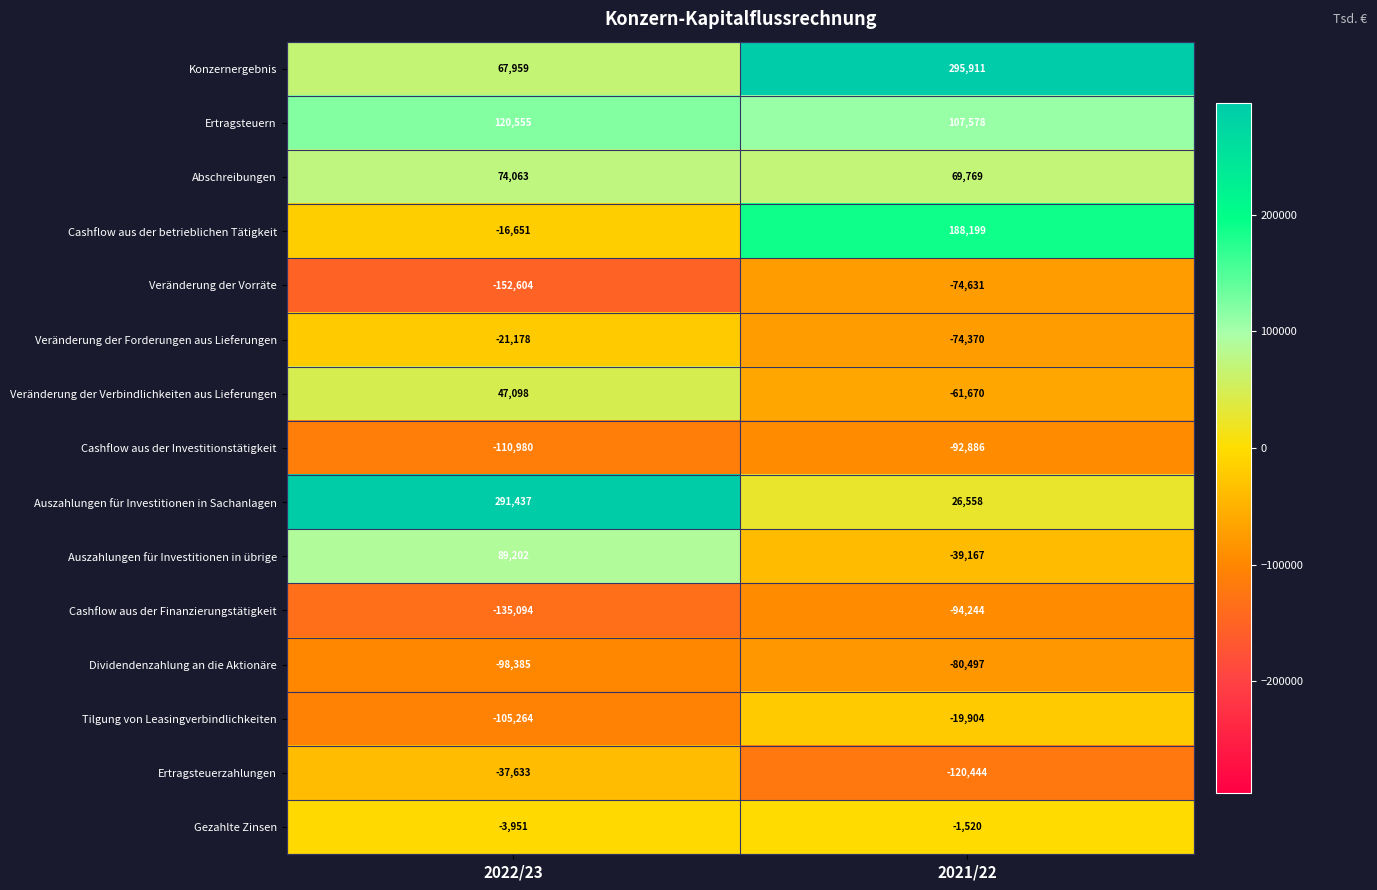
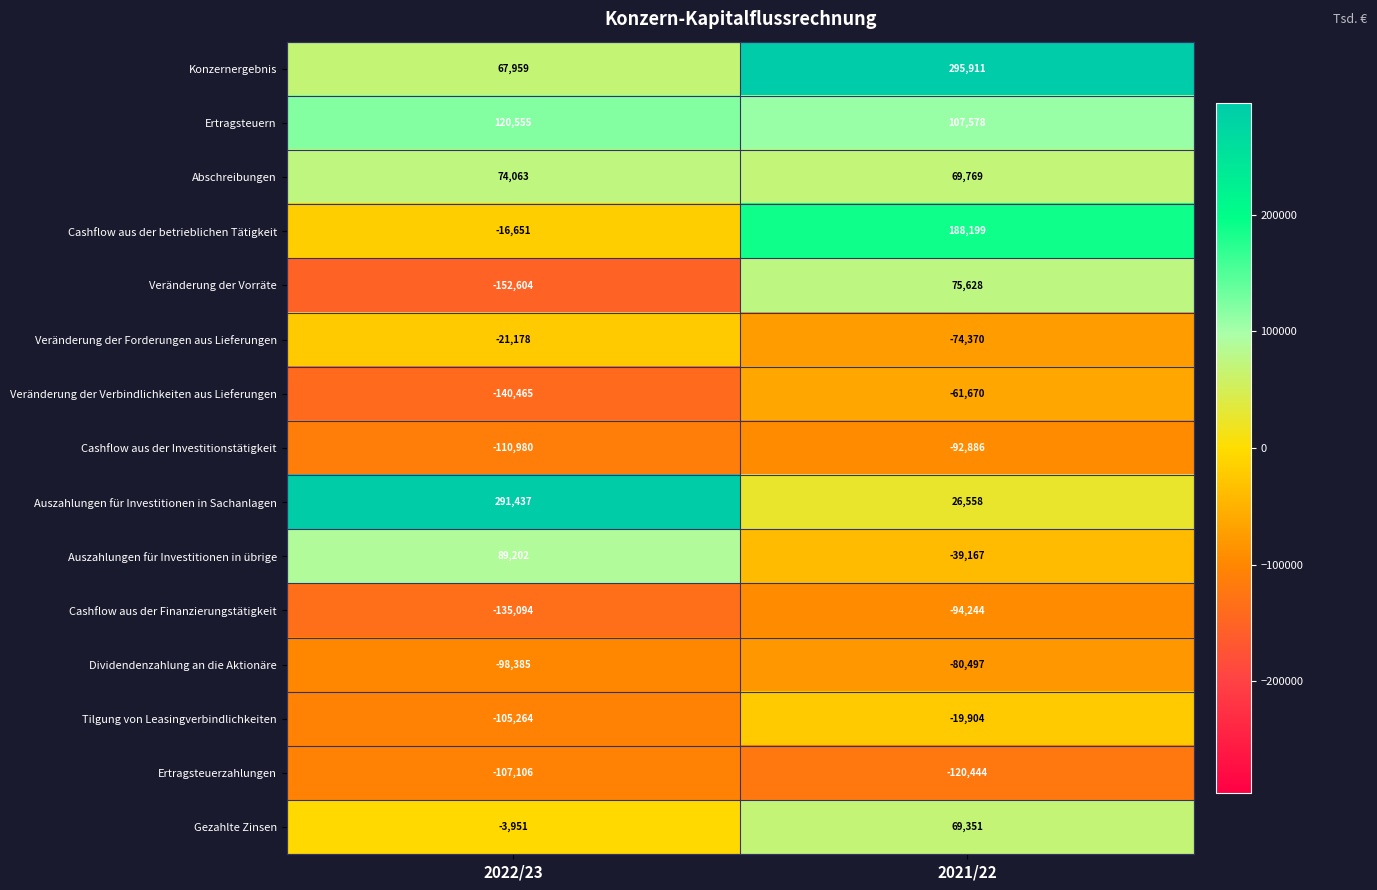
Veränderung der Vorräte, 2021/22: -74,631 -> 75,628
Veränderung der Verbindlichkeiten aus Lieferungen, 2022/23: 47,098 -> -140,465
Ertragsteuerzahlungen, 2022/23: -37,633 -> -107,106
Gezahlte Zinsen, 2021/22: -1,520 -> 69,351
